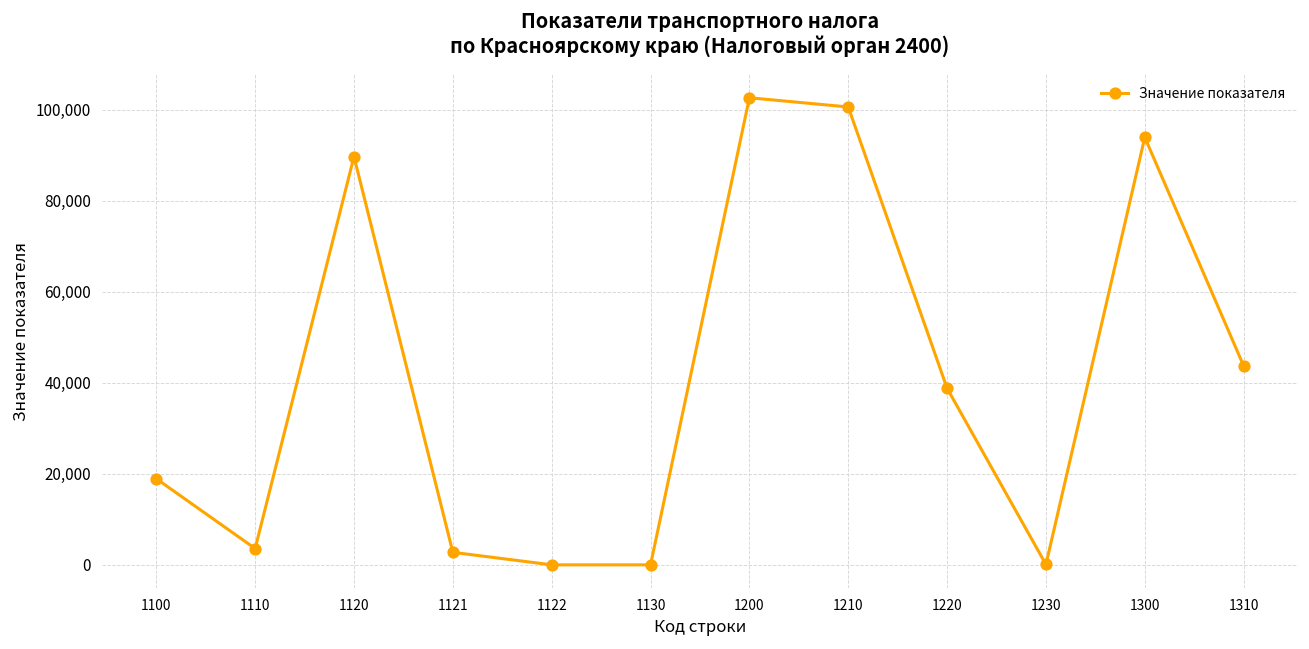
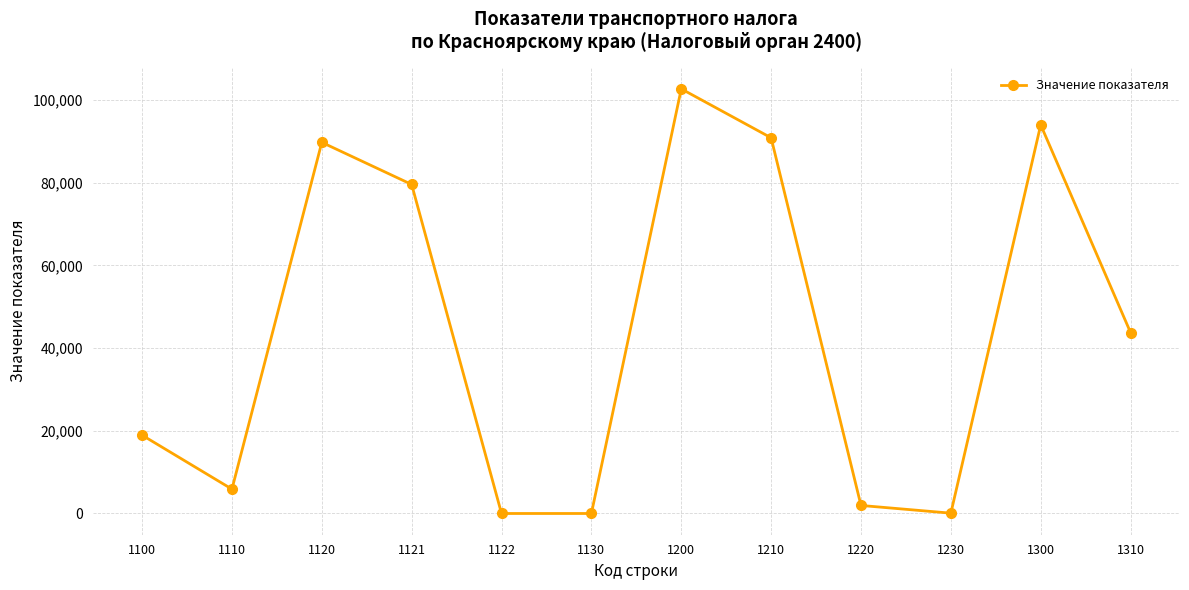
1110: 4,000 -> 6,000
1121: 3,000 -> 80,000
1210: 101,000 -> 91,000
1220: 39,000 -> 2,000
